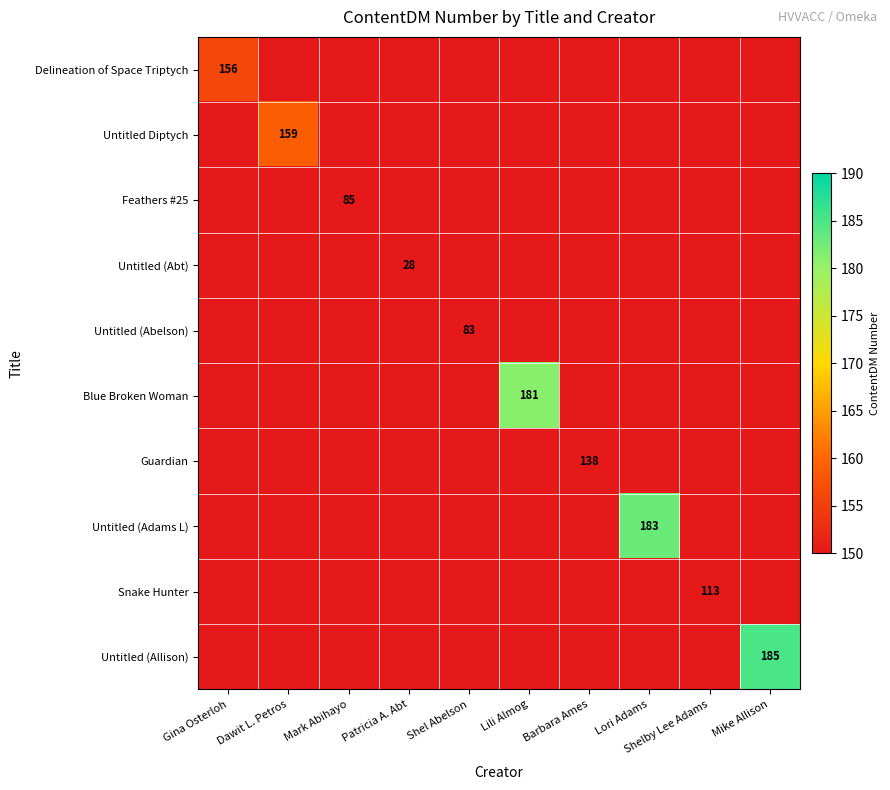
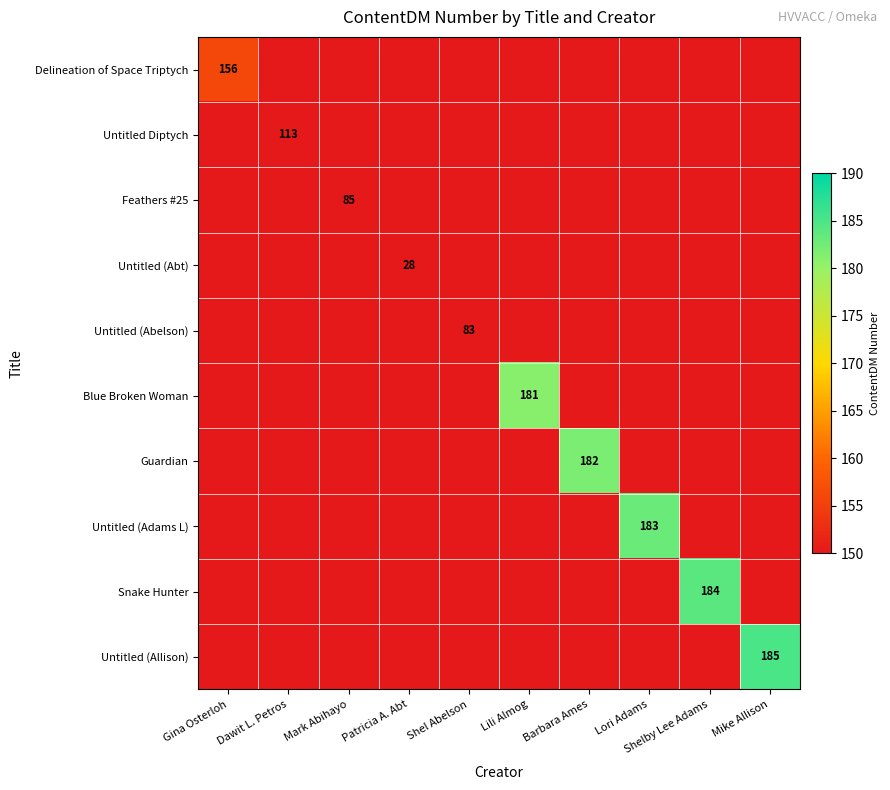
Untitled Diptych, Dawit L. Petros: 159 -> 113
Guardian, Barbara Ames: 138 -> 182
Snake Hunter, Shelby Lee Adams: 113 -> 184
